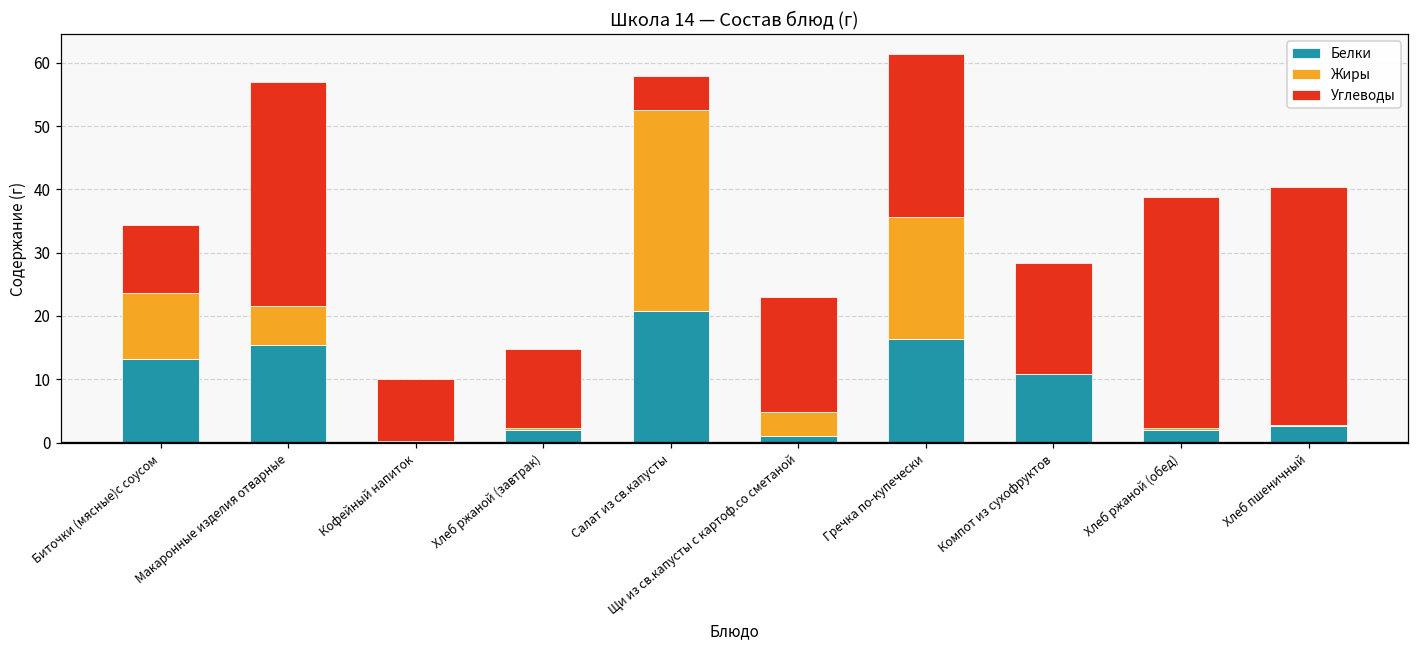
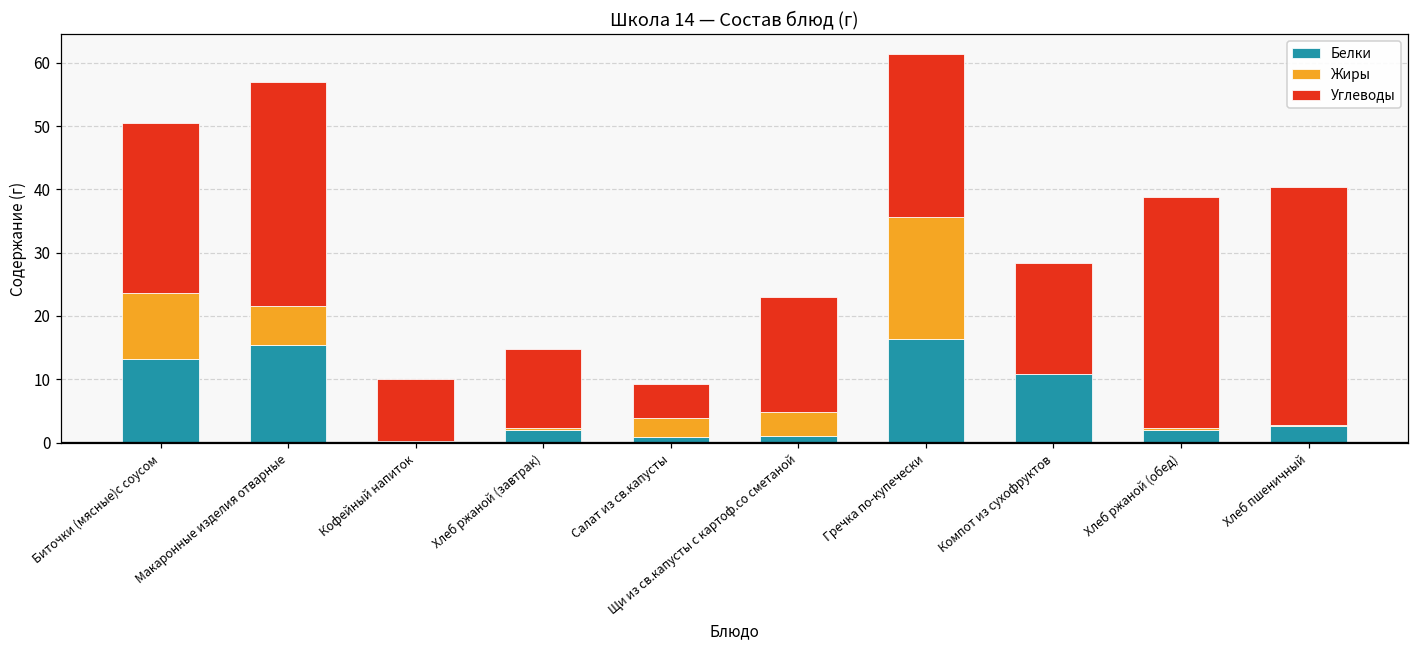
Углеводы, Биточки (мясные)с соусом: 11 -> 27
Белки, Салат из св.капусты: 21 -> 1
Жиры, Салат из св.капусты: 32 -> 3
